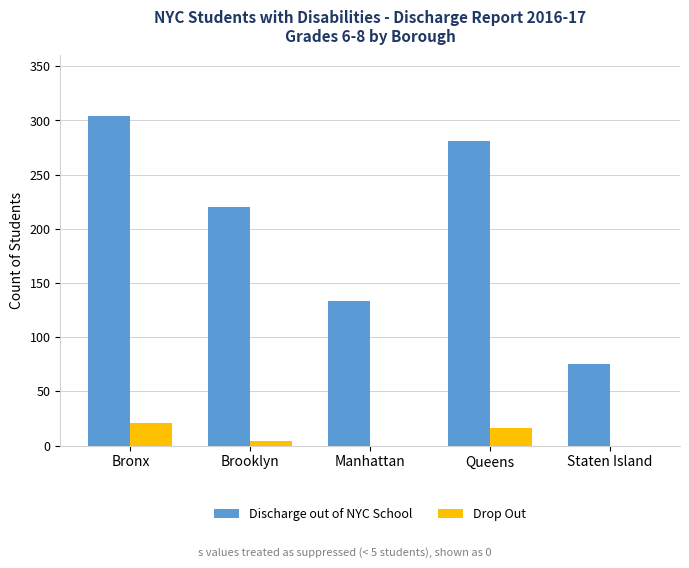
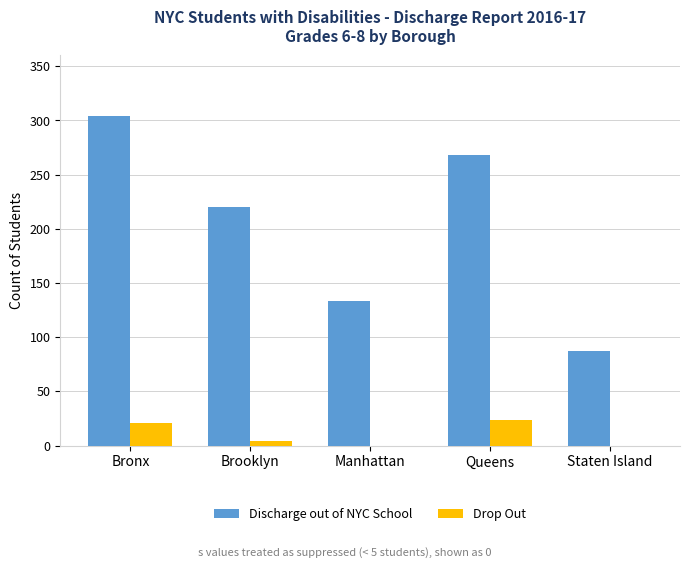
Discharge out of NYC School, Queens: 281 -> 268
Drop Out, Queens: 16 -> 24
Discharge out of NYC School, Staten Island: 75 -> 87
